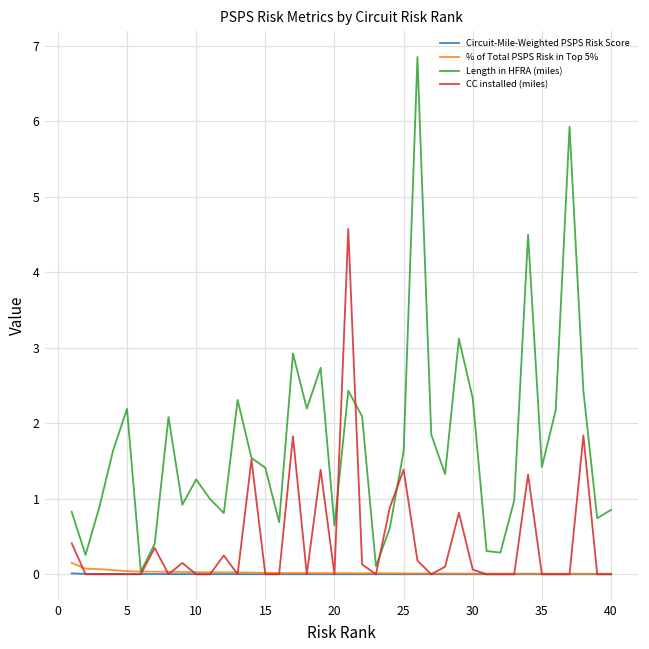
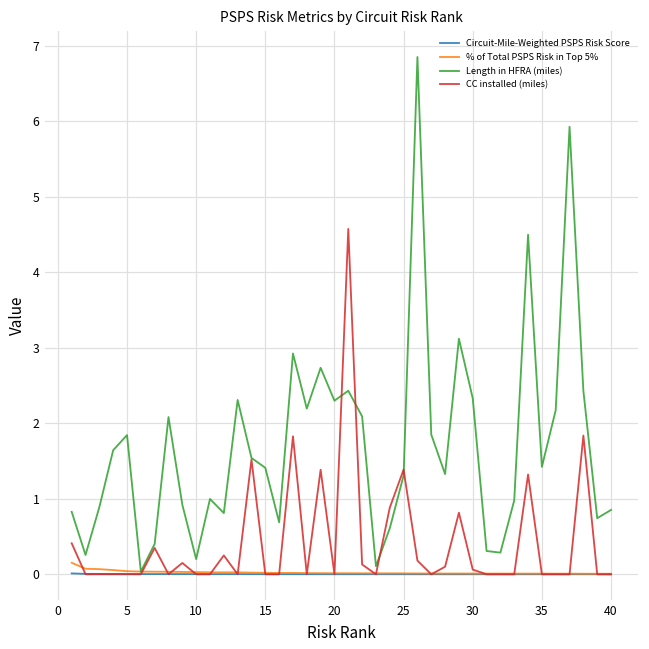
Length in HFRA (miles), 5: 2.2 -> 1.8
Length in HFRA (miles), 10: 1.3 -> 0.2
Length in HFRA (miles), 20: 0.6 -> 2.3
Length in HFRA (miles), 25: 1.6 -> 1.3
